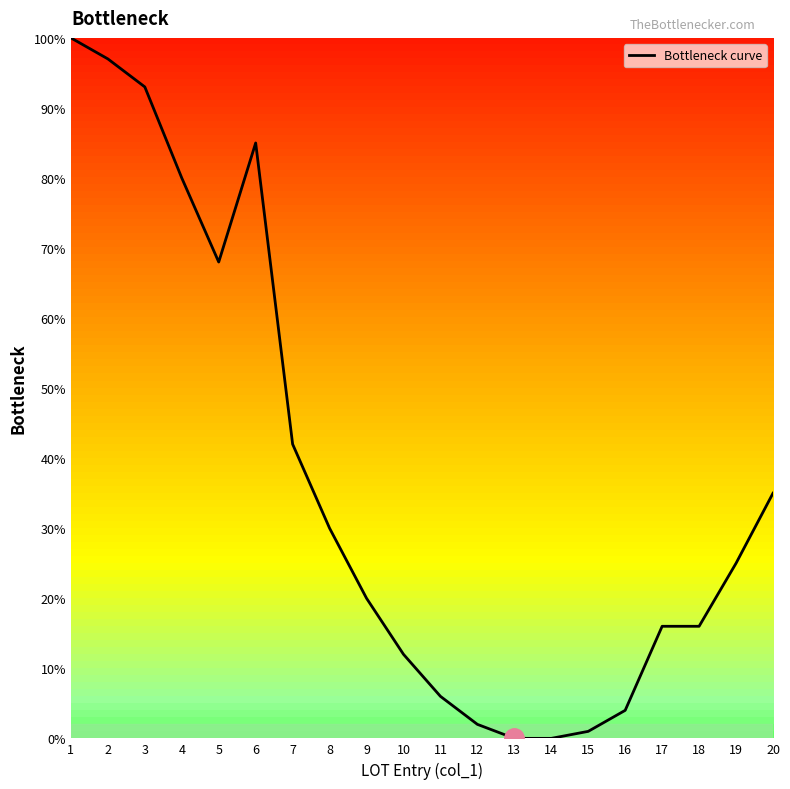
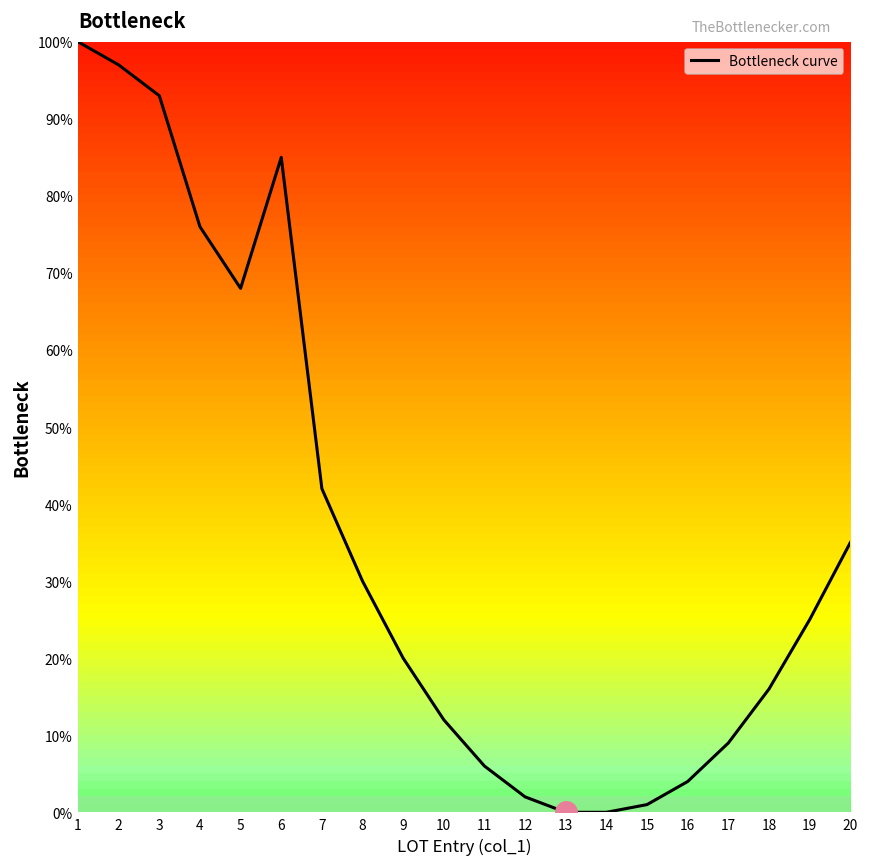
Bottleneck curve, 4: 80% -> 76%
Bottleneck curve, 17: 16% -> 9%
